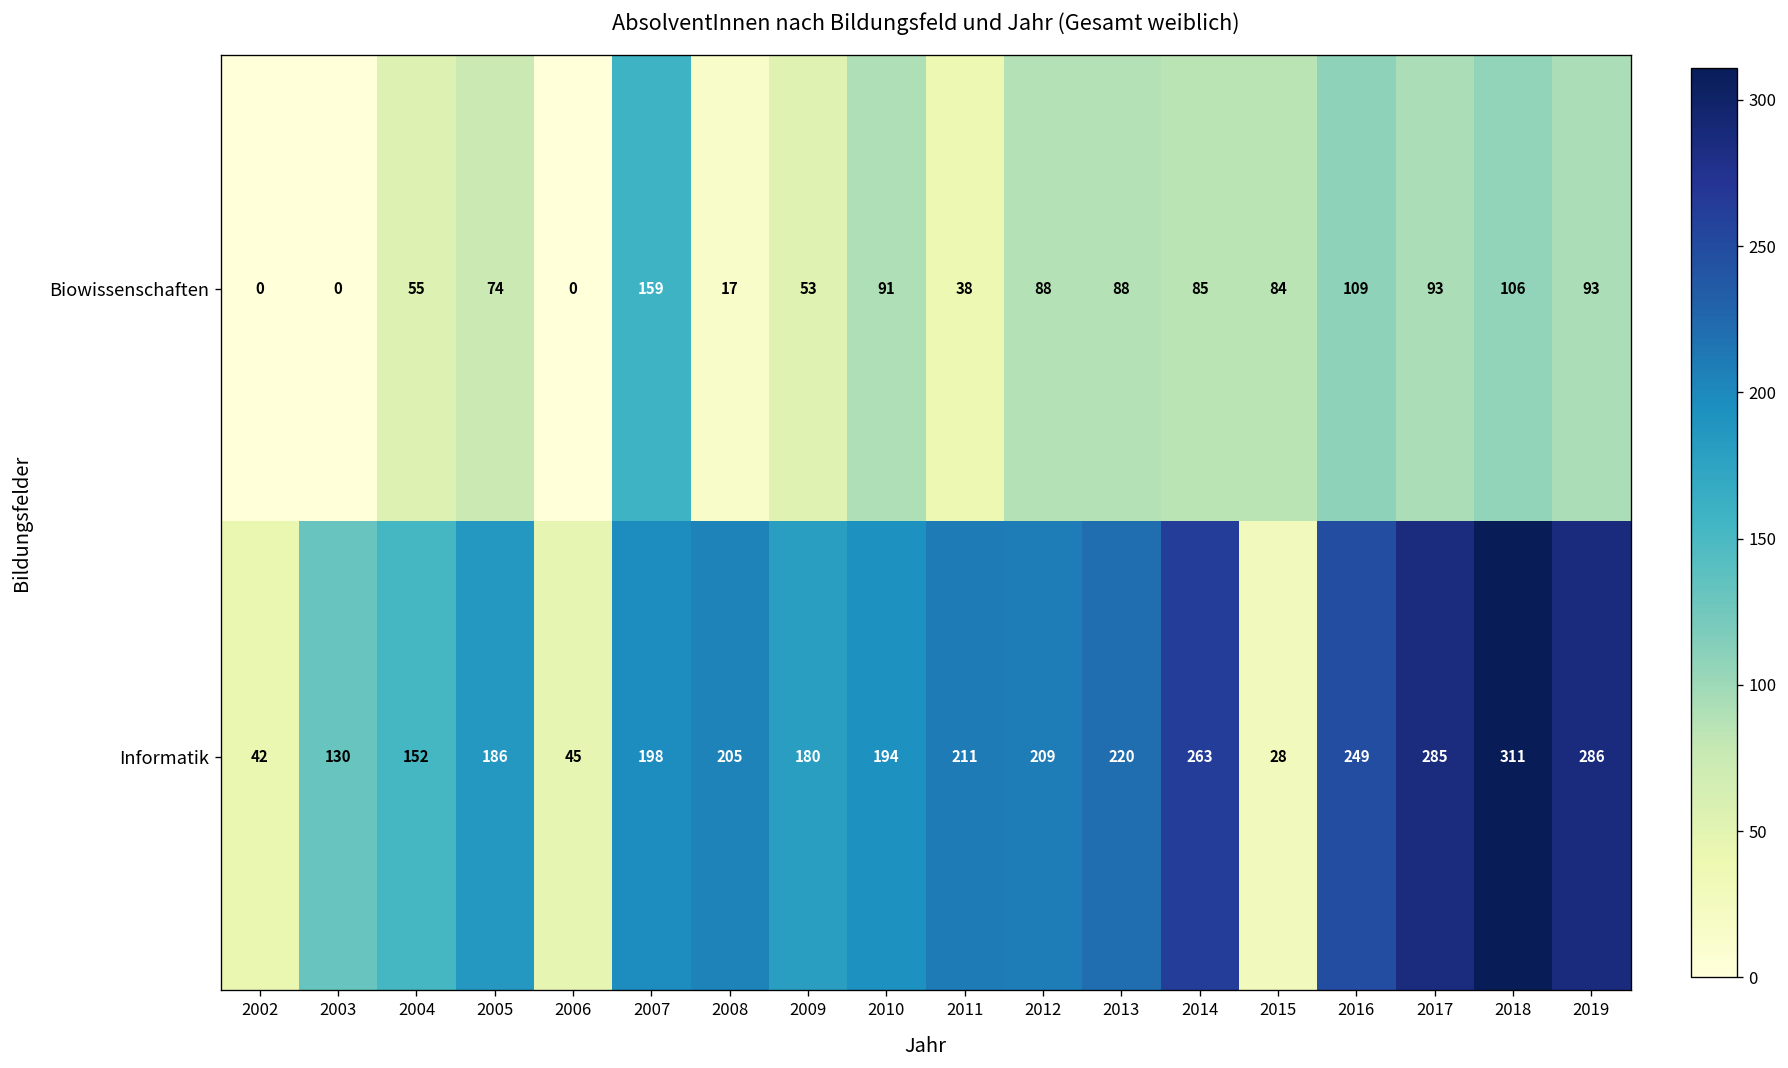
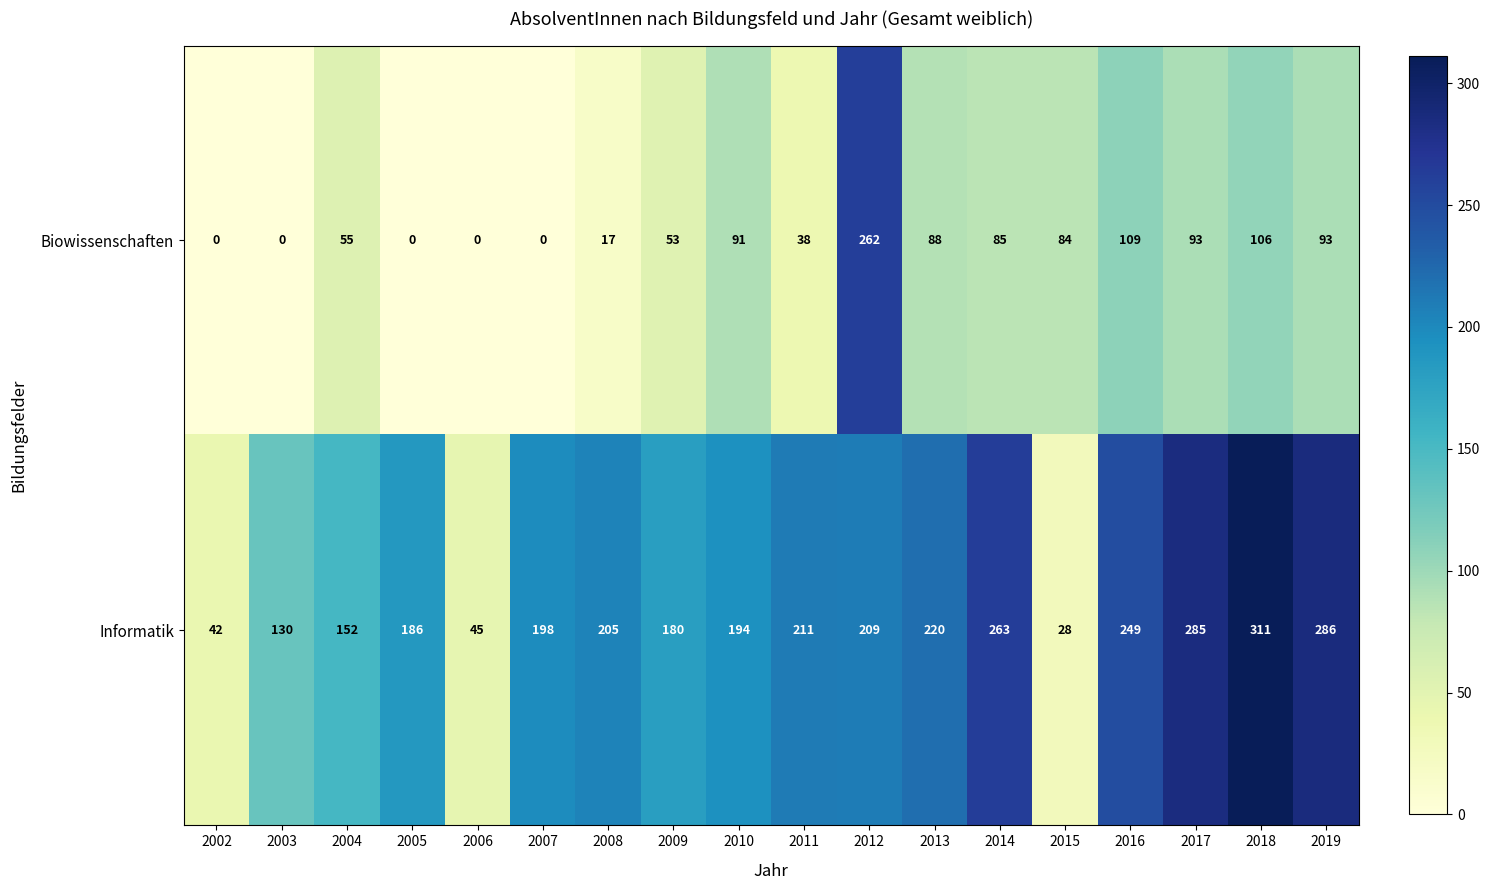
Biowissenschaften, 2005: 74 -> 0
Biowissenschaften, 2007: 159 -> 0
Biowissenschaften, 2012: 88 -> 262
